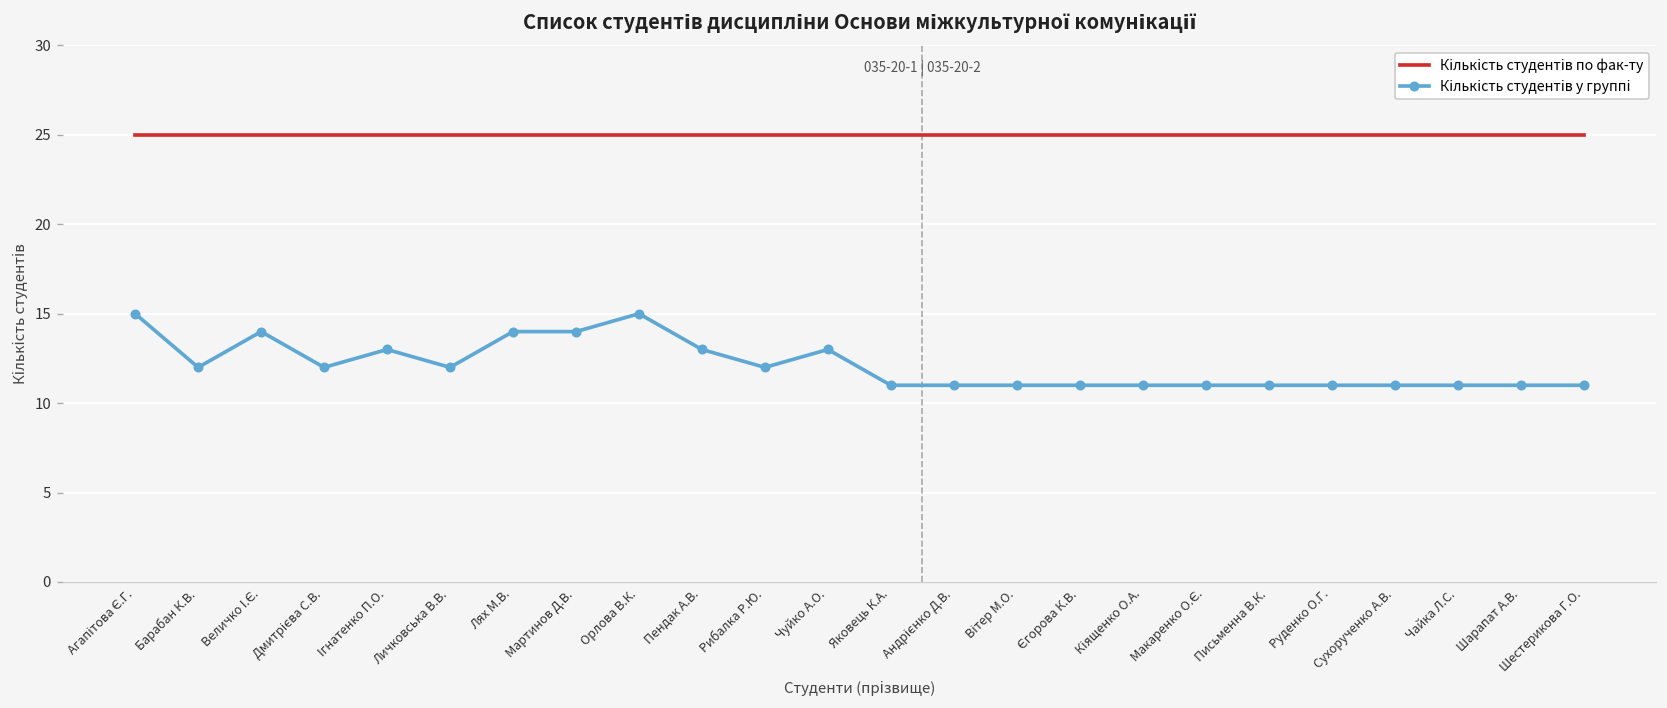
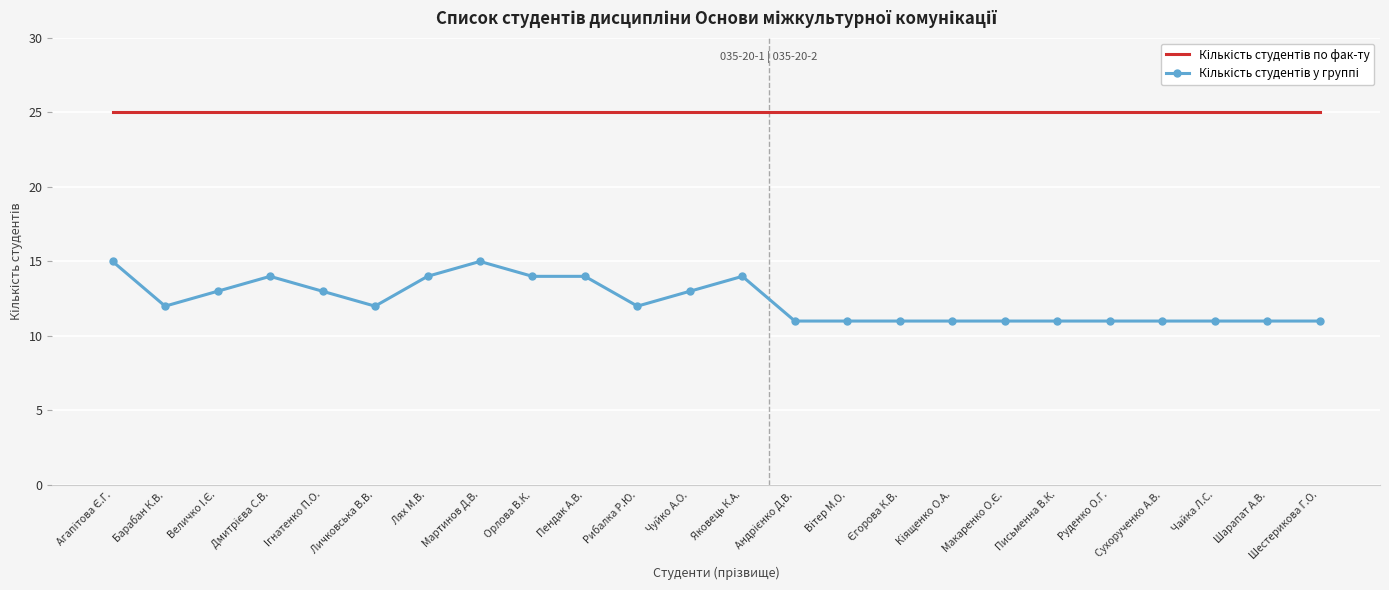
Кількість студентів у группі, Величко І.Є.: 14 -> 13
Кількість студентів у группі, Дмитрієва С.В.: 12 -> 14
Кількість студентів у группі, Мартинов Д.В.: 14 -> 15
Кількість студентів у группі, Орлова В.К.: 15 -> 14
Кількість студентів у группі, Пендак А.В.: 13 -> 14
Кількість студентів у группі, Яковець К.А.: 11 -> 14
